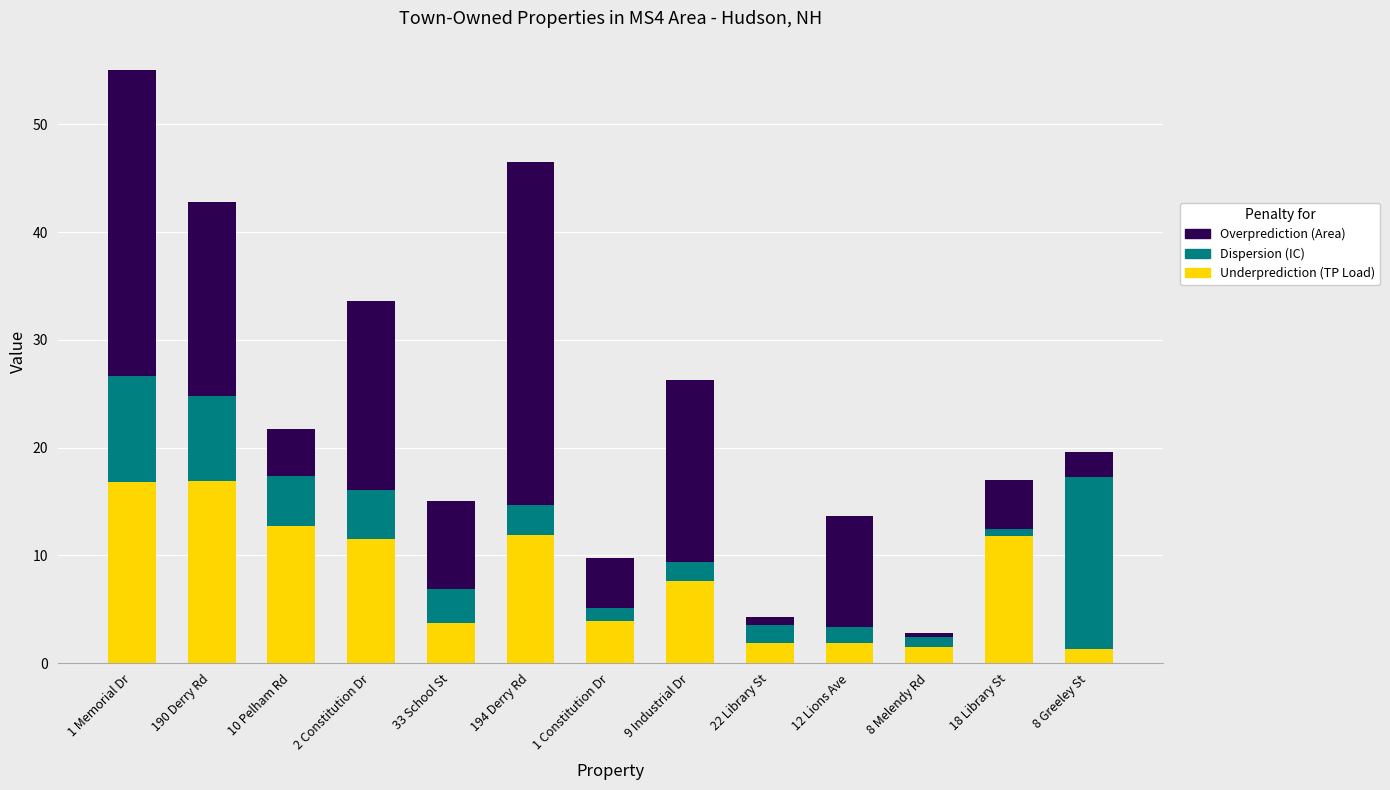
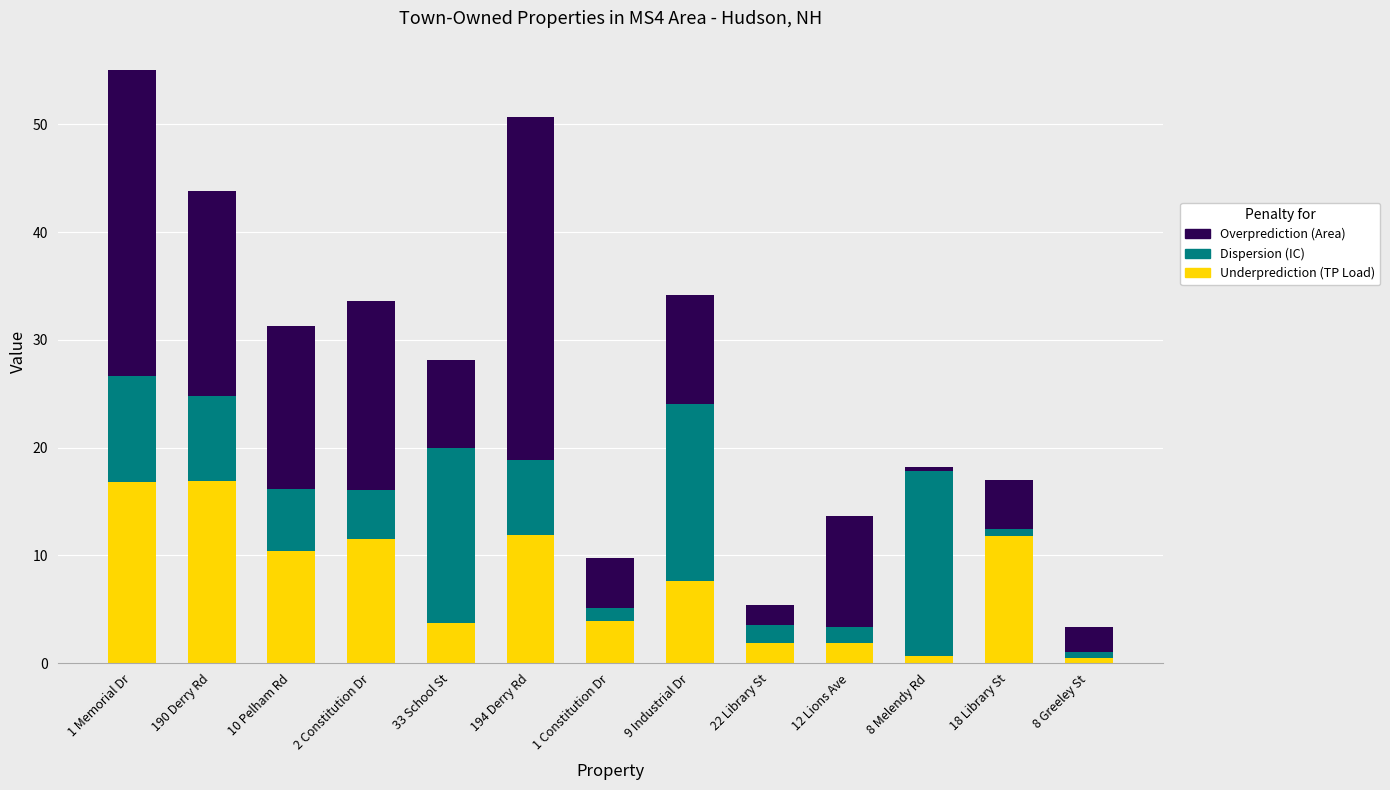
Overprediction (Area), 190 Derry Rd: 18.0 -> 19.1
Underprediction (TP Load), 10 Pelham Rd: 12.8 -> 10.4
Dispersion (IC), 10 Pelham Rd: 4.6 -> 5.7
Overprediction (Area), 10 Pelham Rd: 4.3 -> 15.1
Dispersion (IC), 33 School St: 3.2 -> 16.3
Dispersion (IC), 194 Derry Rd: 2.8 -> 7.0
Dispersion (IC), 9 Industrial Dr: 1.8 -> 16.5
Overprediction (Area), 9 Industrial Dr: 16.9 -> 10.0
Overprediction (Area), 22 Library St: 0.7 -> 1.8
Underprediction (TP Load), 8 Melendy Rd: 1.5 -> 0.6
Dispersion (IC), 8 Melendy Rd: 0.9 -> 17.2
Underprediction (TP Load), 8 Greeley St: 1.4 -> 0.5
Dispersion (IC), 8 Greeley St: 15.9 -> 0.6
